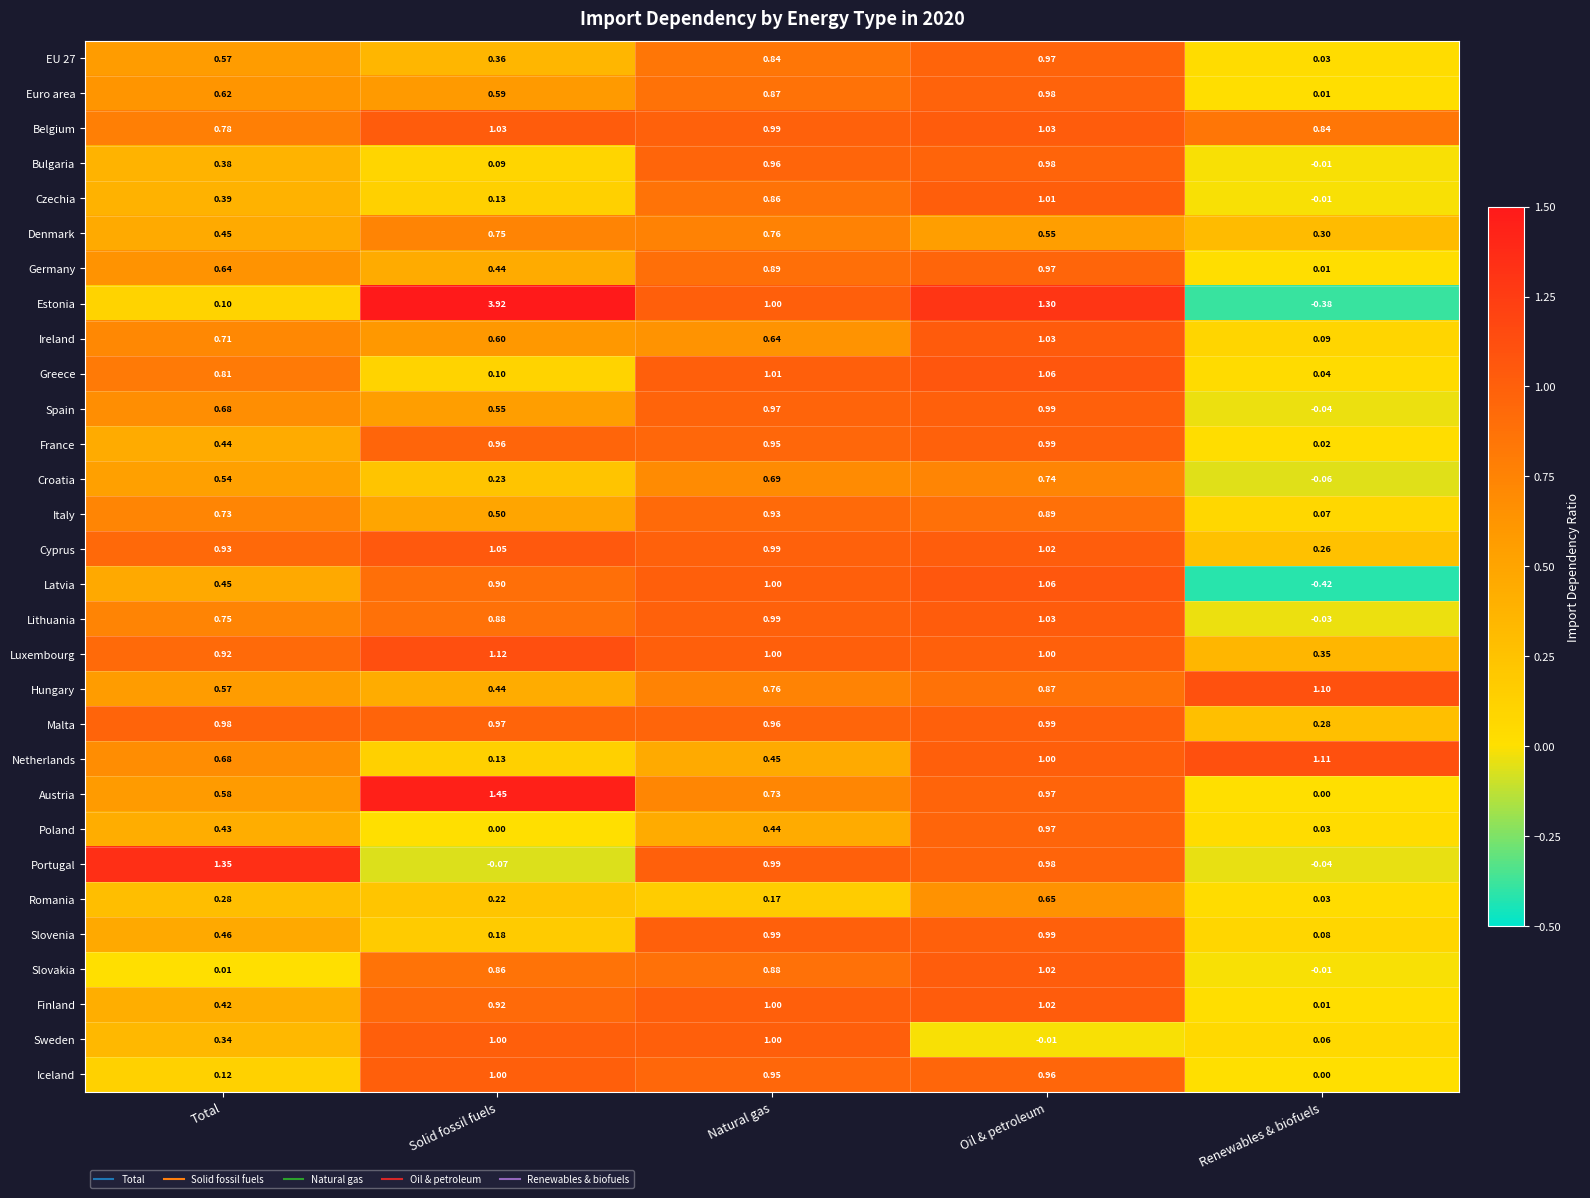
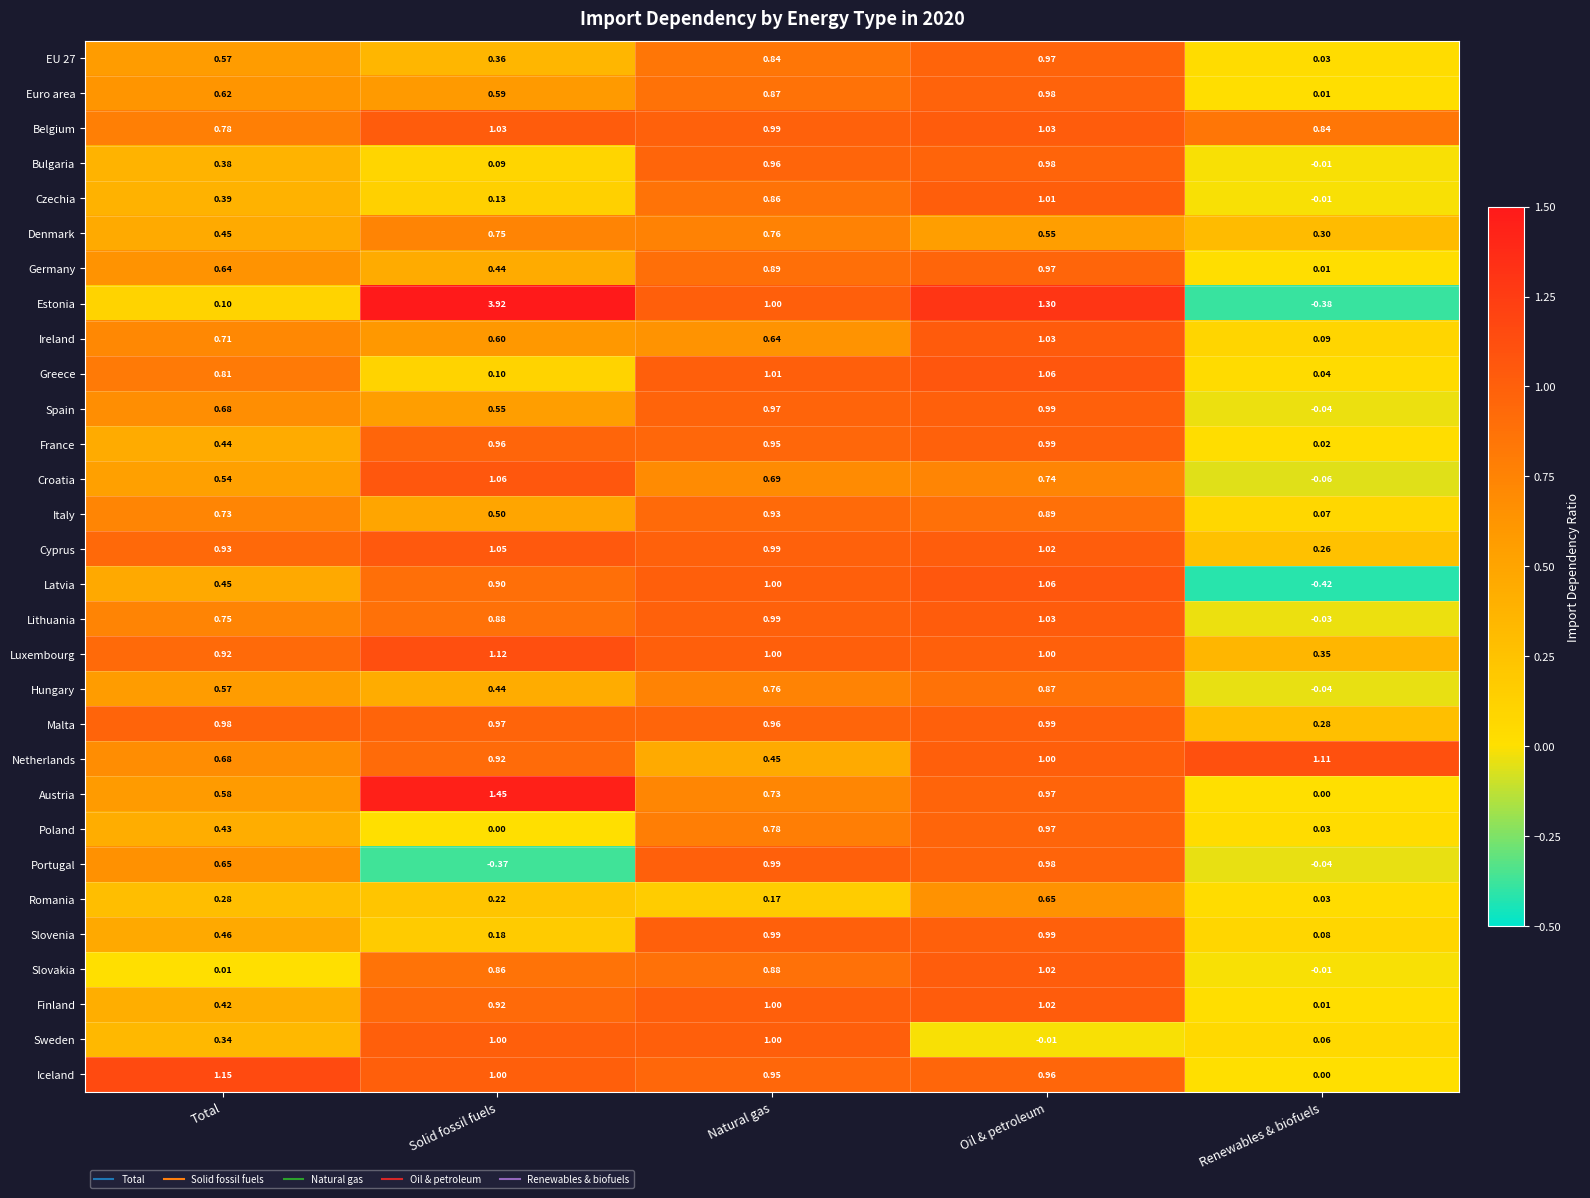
Croatia, Solid fossil fuels: 0.23 -> 1.06
Hungary, Renewables & biofuels: 1.10 -> -0.04
Netherlands, Solid fossil fuels: 0.13 -> 0.92
Poland, Natural gas: 0.44 -> 0.78
Portugal, Total: 1.35 -> 0.65
Portugal, Solid fossil fuels: -0.07 -> -0.37
Iceland, Total: 0.12 -> 1.15
